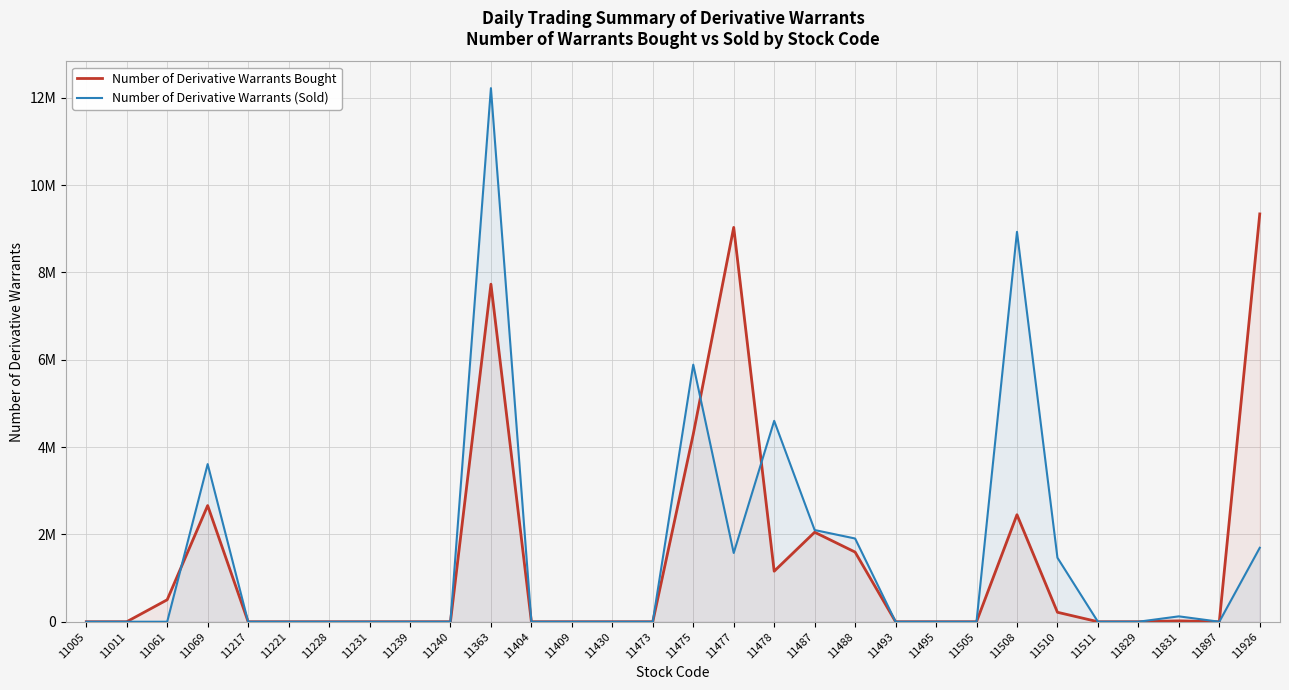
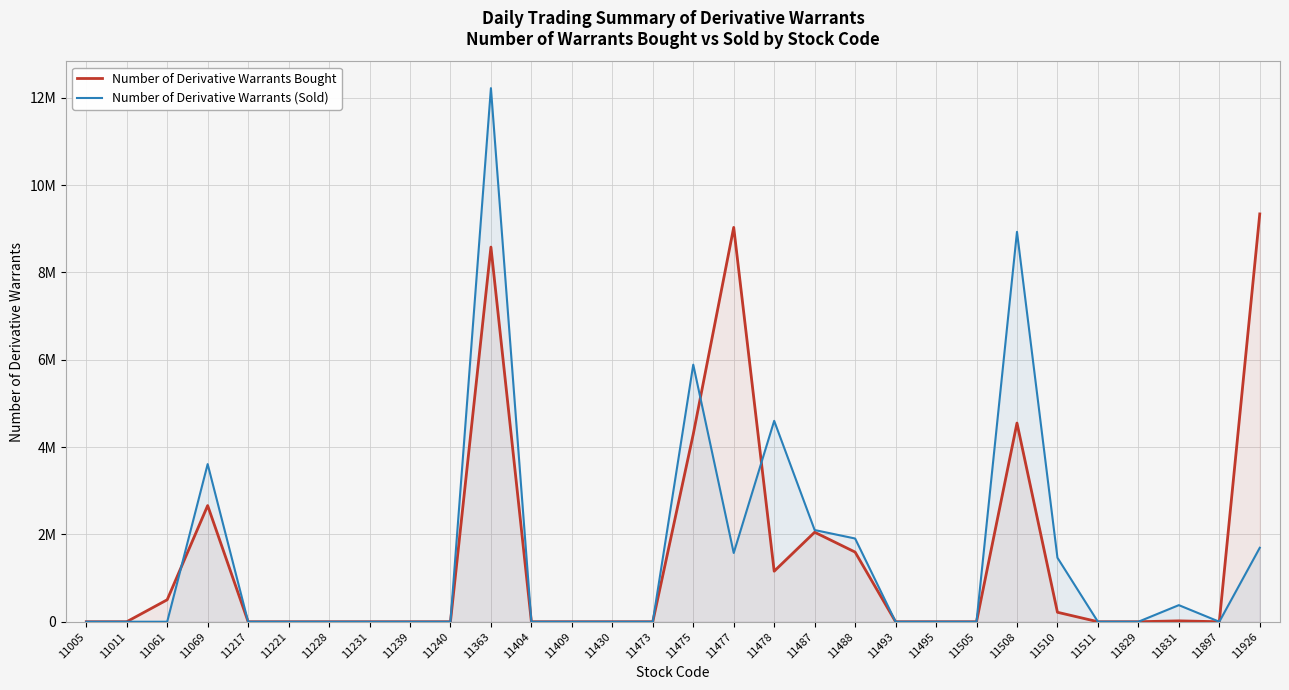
Number of Derivative Warrants Bought, 11363: 7700000 -> 8600000
Number of Derivative Warrants Bought, 11508: 2500000 -> 4600000
Number of Derivative Warrants (Sold), 11831: 100000 -> 400000
